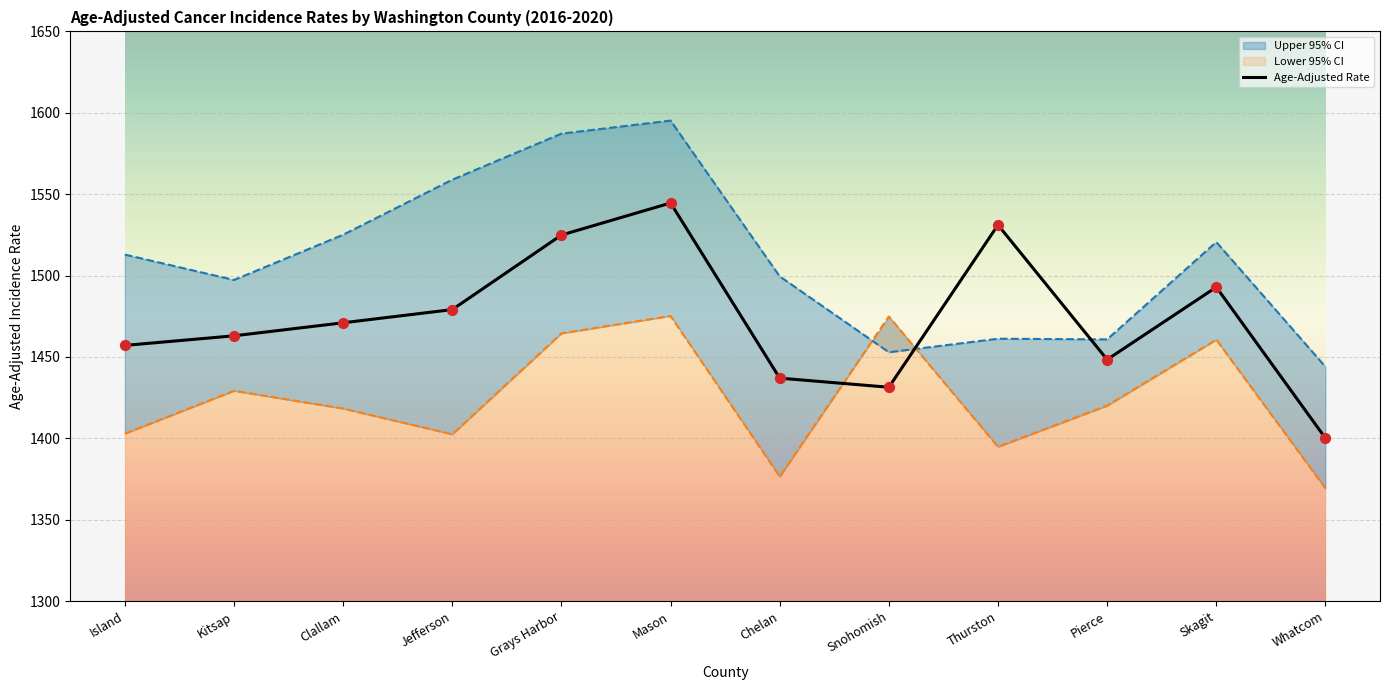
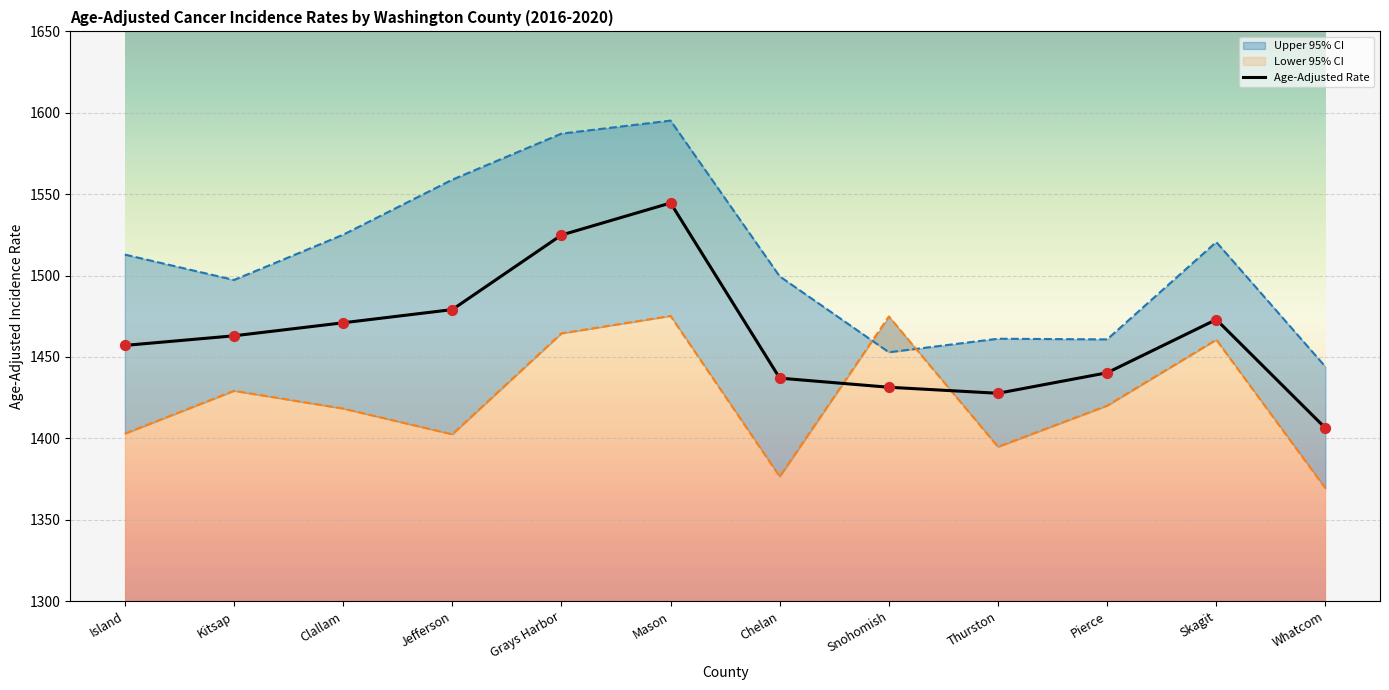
Age-Adjusted Rate, Thurston: 1531 -> 1428
Age-Adjusted Rate, Pierce: 1448 -> 1440
Age-Adjusted Rate, Skagit: 1493 -> 1473
Age-Adjusted Rate, Whatcom: 1400 -> 1406
